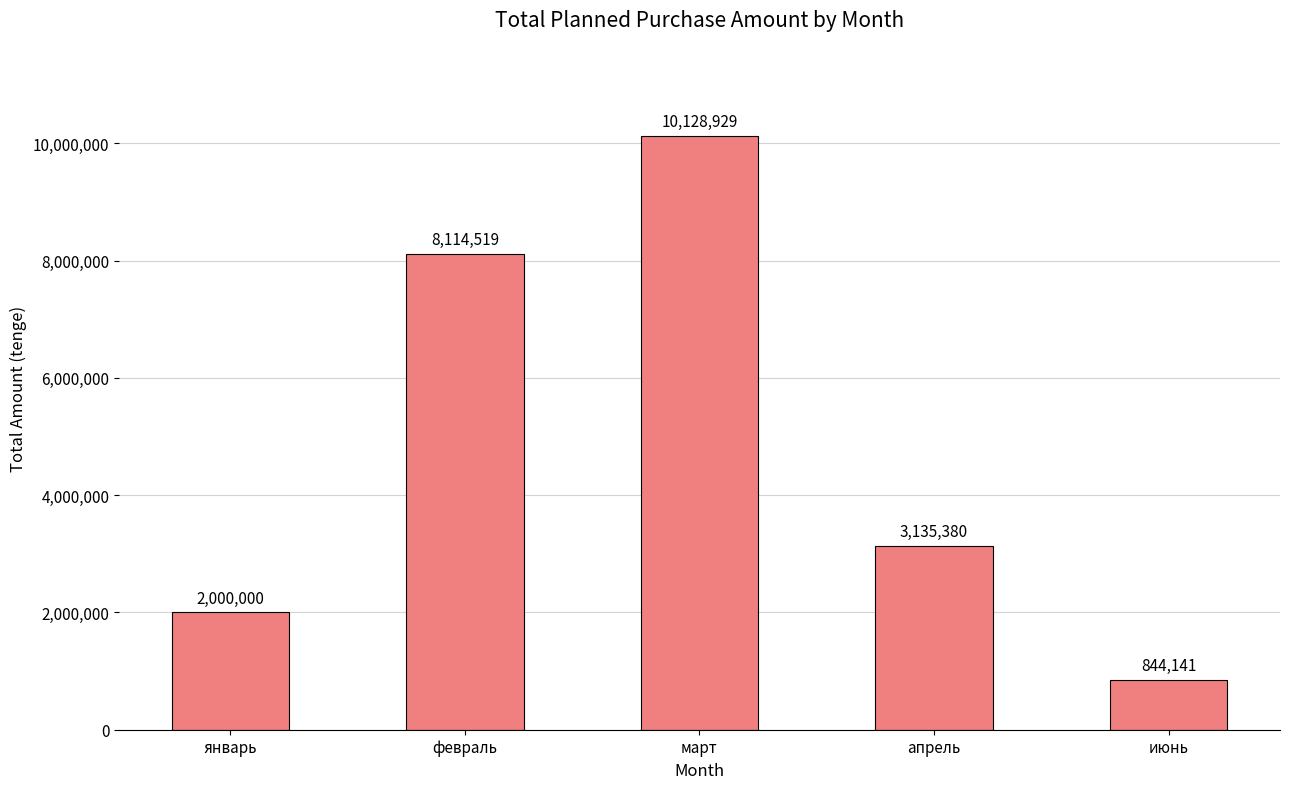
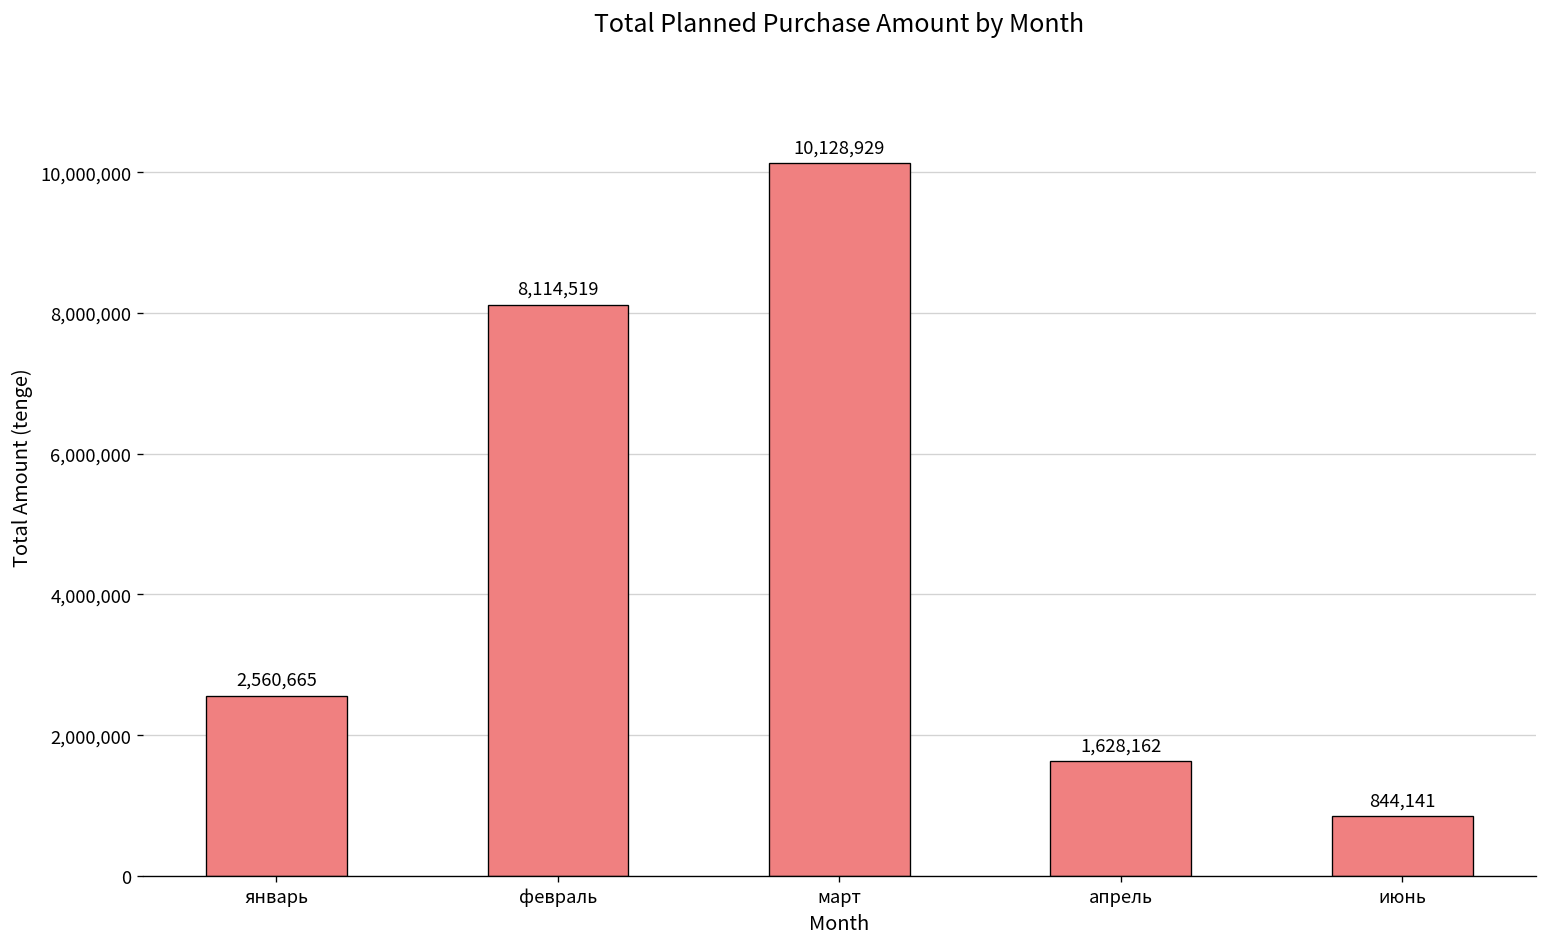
январь: 2,000,000 -> 2,560,665
апрель: 3,135,380 -> 1,628,162
